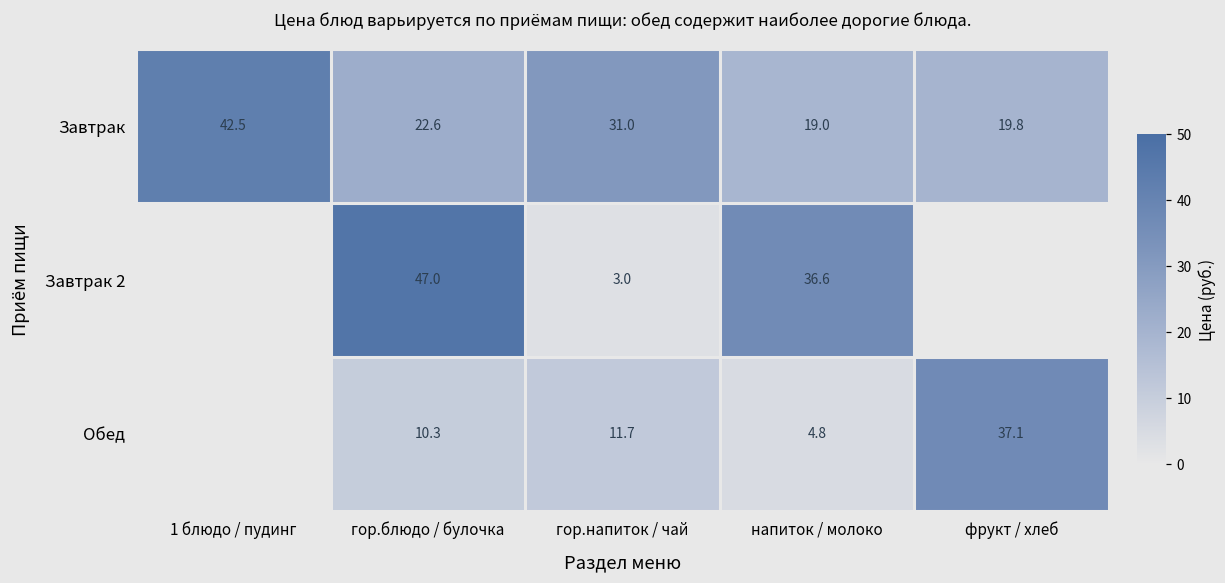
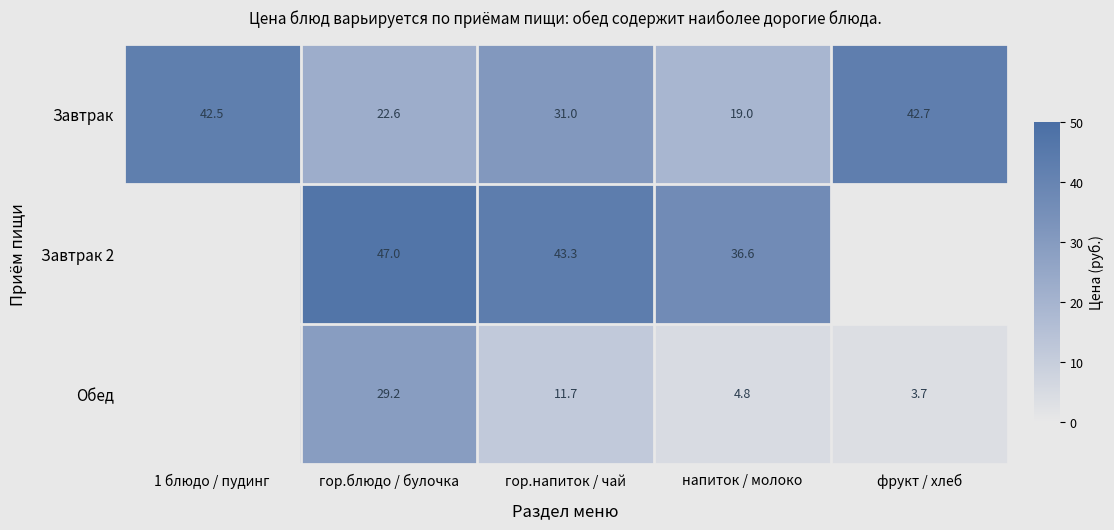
Завтрак, фрукт / хлеб: 19.8 -> 42.7
Завтрак 2, гор.напиток / чай: 3.0 -> 43.3
Обед, гор.блюдо / булочка: 10.3 -> 29.2
Обед, фрукт / хлеб: 37.1 -> 3.7
